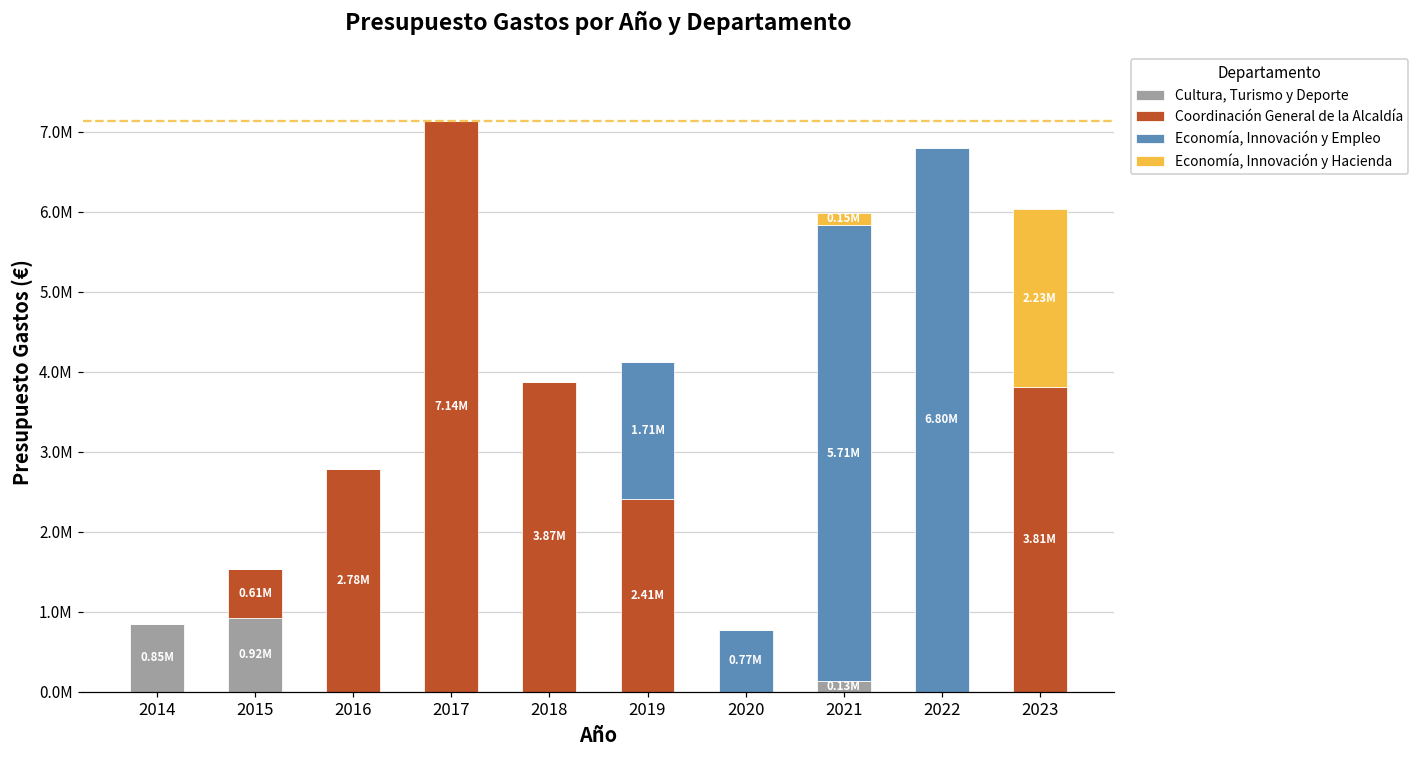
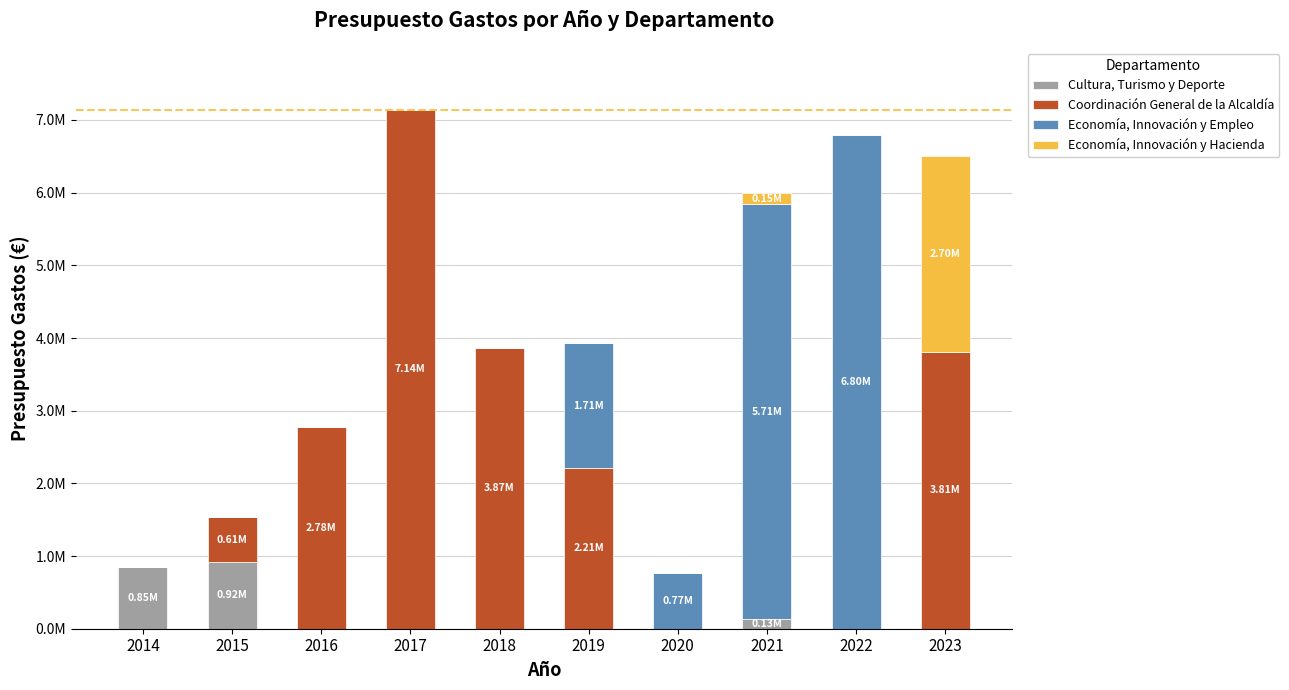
Coordinación General de la Alcaldía, 2019: 2.41M -> 2.21M
Economía, Innovación y Hacienda, 2023: 2.23M -> 2.70M
